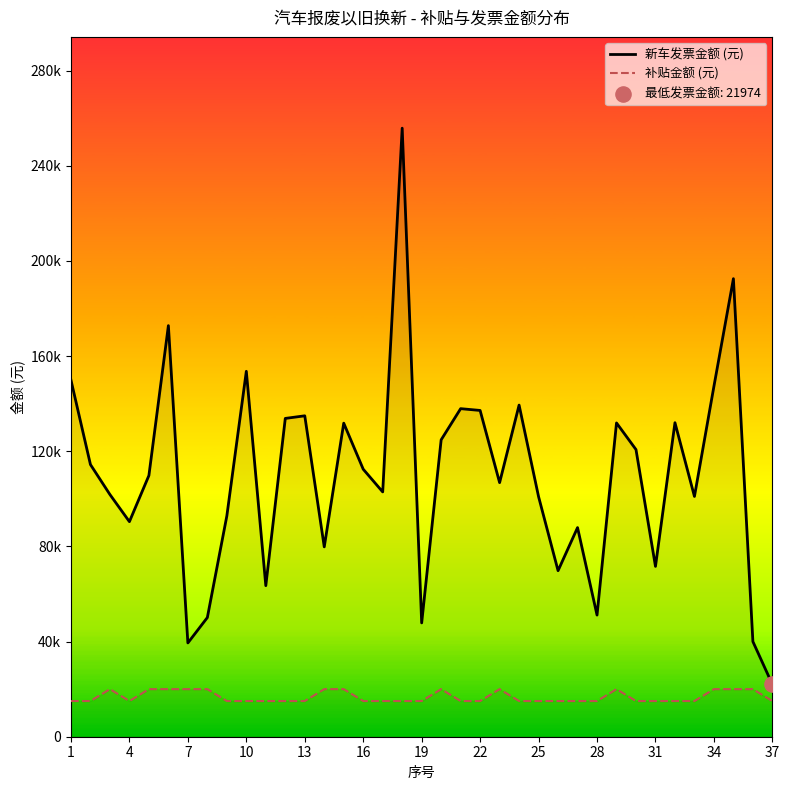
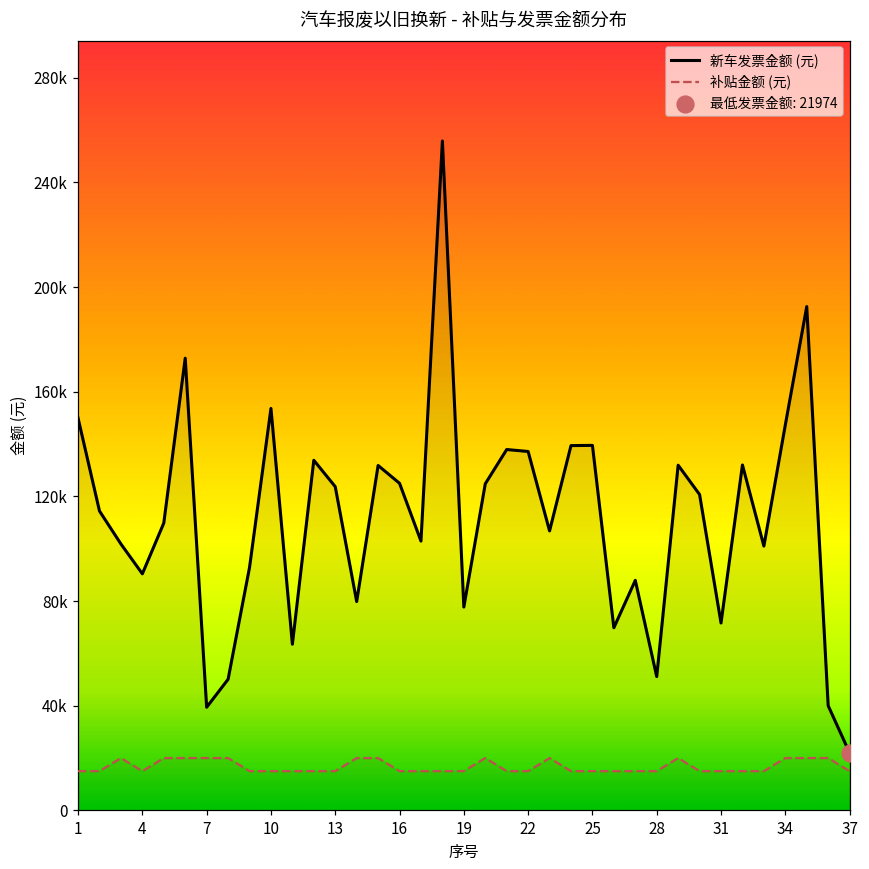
新车发票金额 (元), 13: 135000 -> 124000
新车发票金额 (元), 16: 112000 -> 125000
新车发票金额 (元), 19: 48000 -> 78000
新车发票金额 (元), 25: 101000 -> 139000
